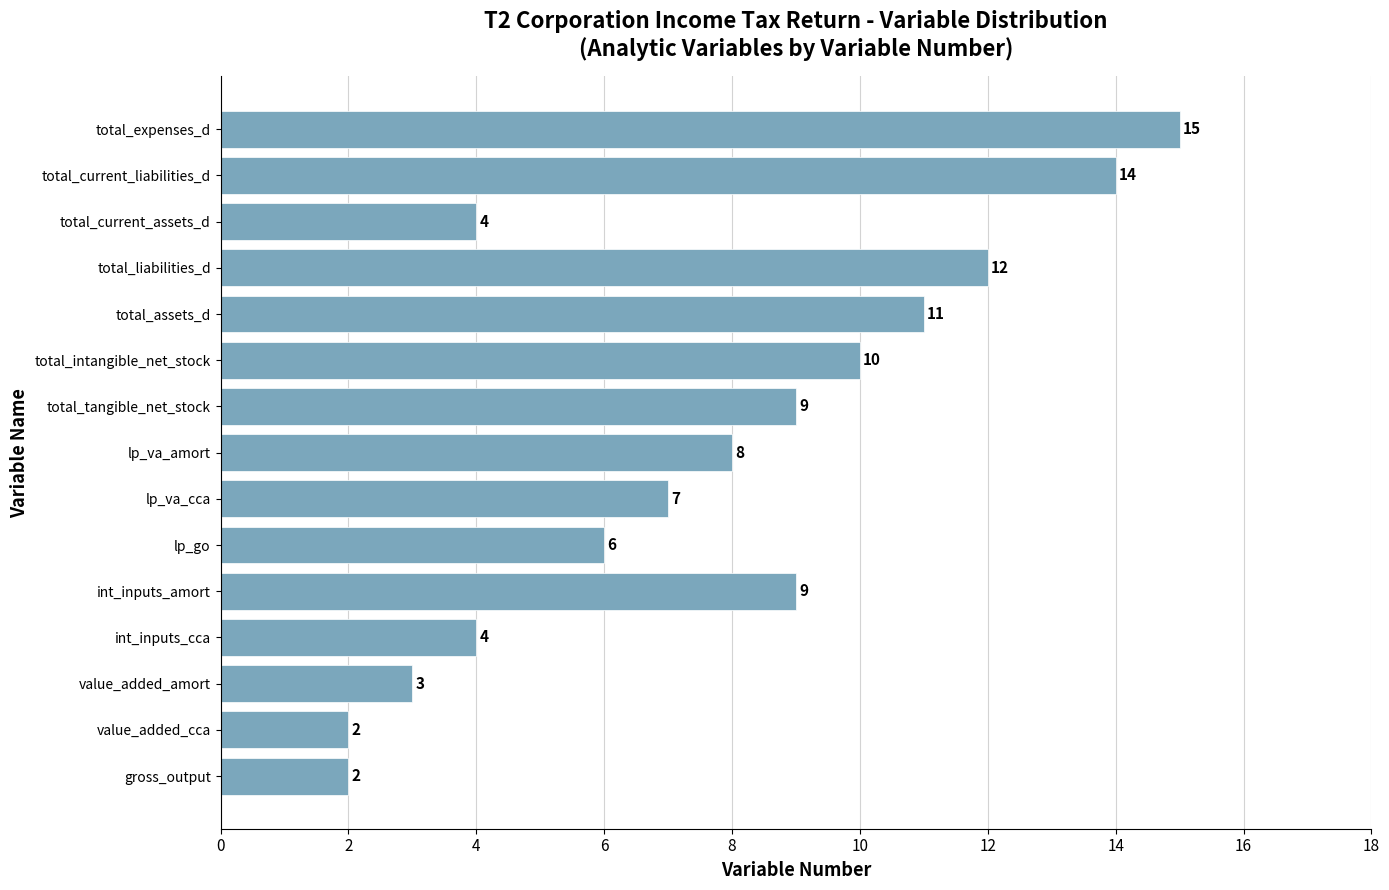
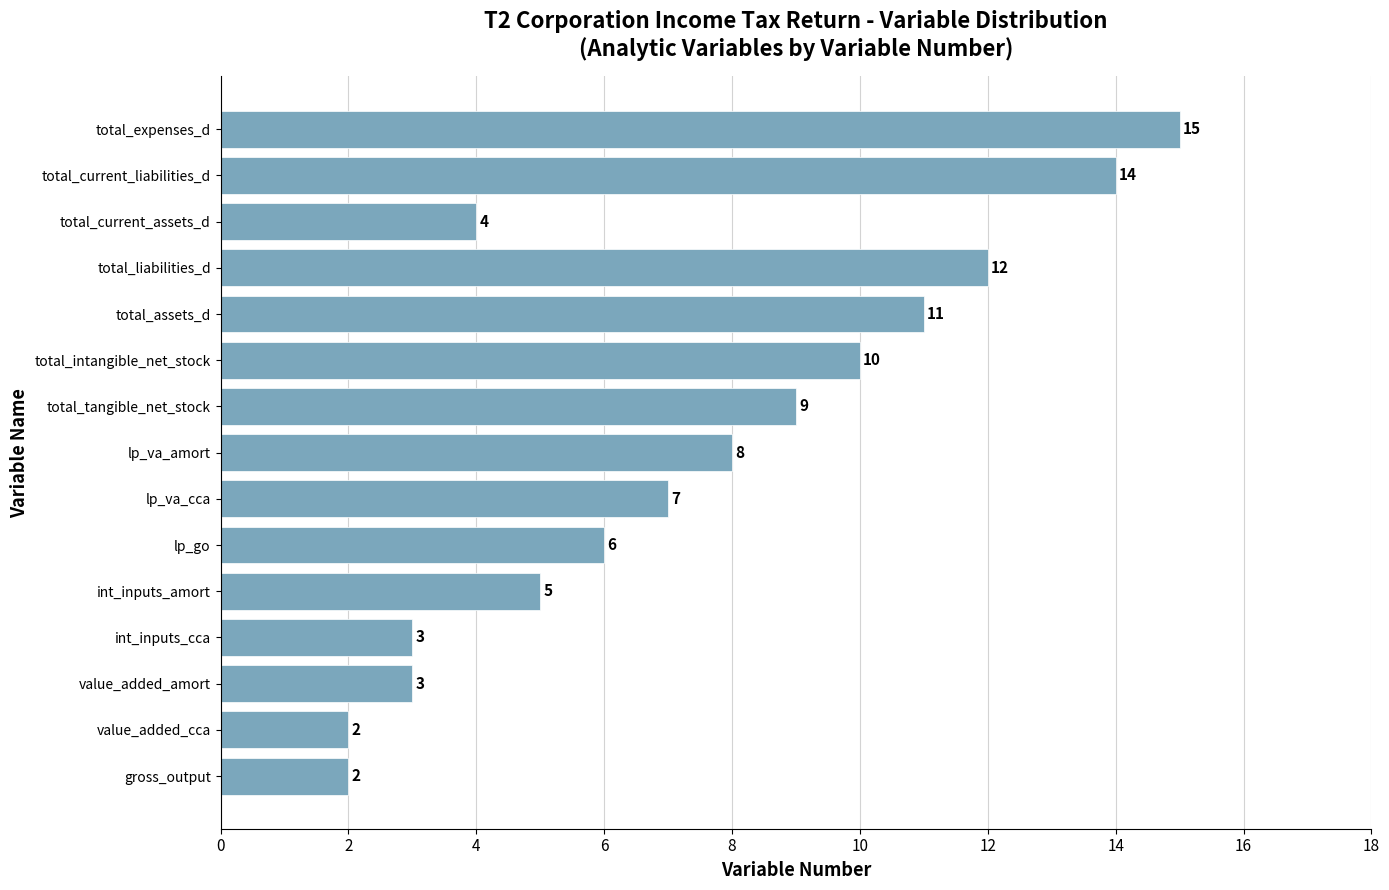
int_inputs_amort: 9 -> 5
int_inputs_cca: 4 -> 3
